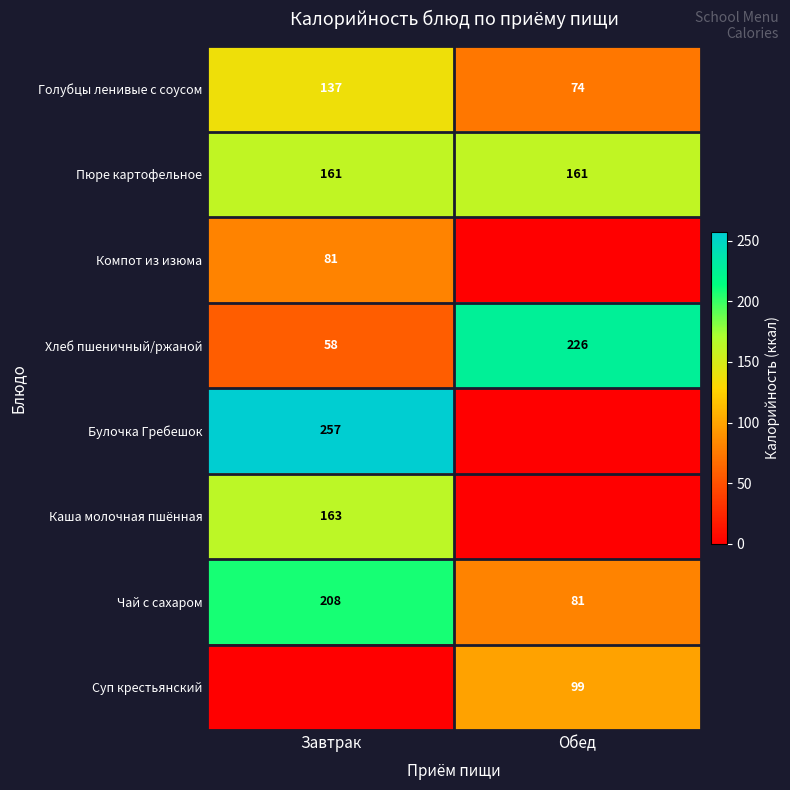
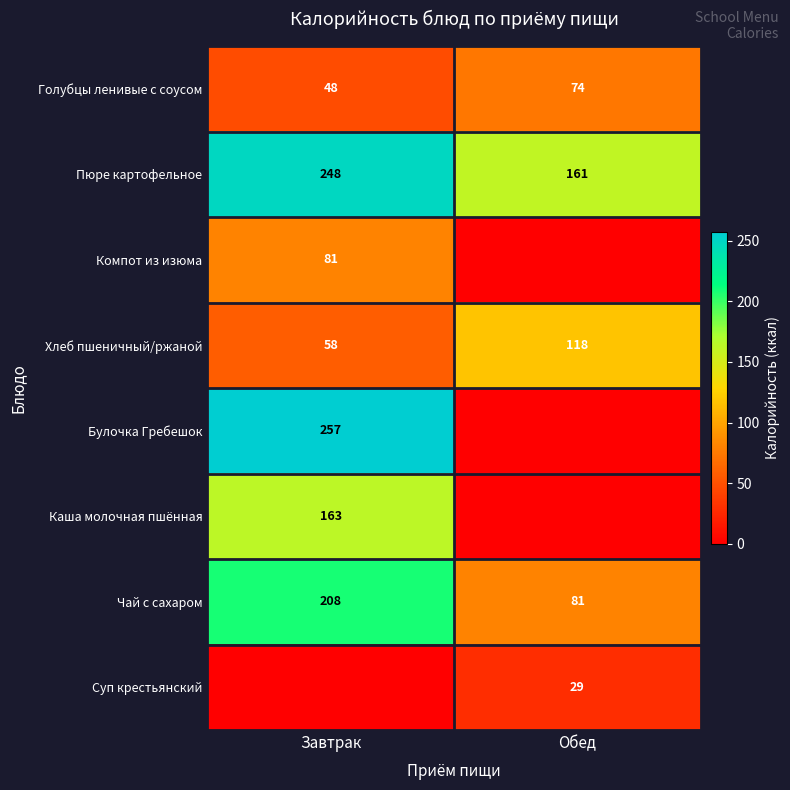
Голубцы ленивые с соусом, Завтрак: 137 -> 48
Пюре картофельное, Завтрак: 161 -> 248
Хлеб пшеничный/ржаной, Обед: 226 -> 118
Суп крестьянский, Обед: 99 -> 29
